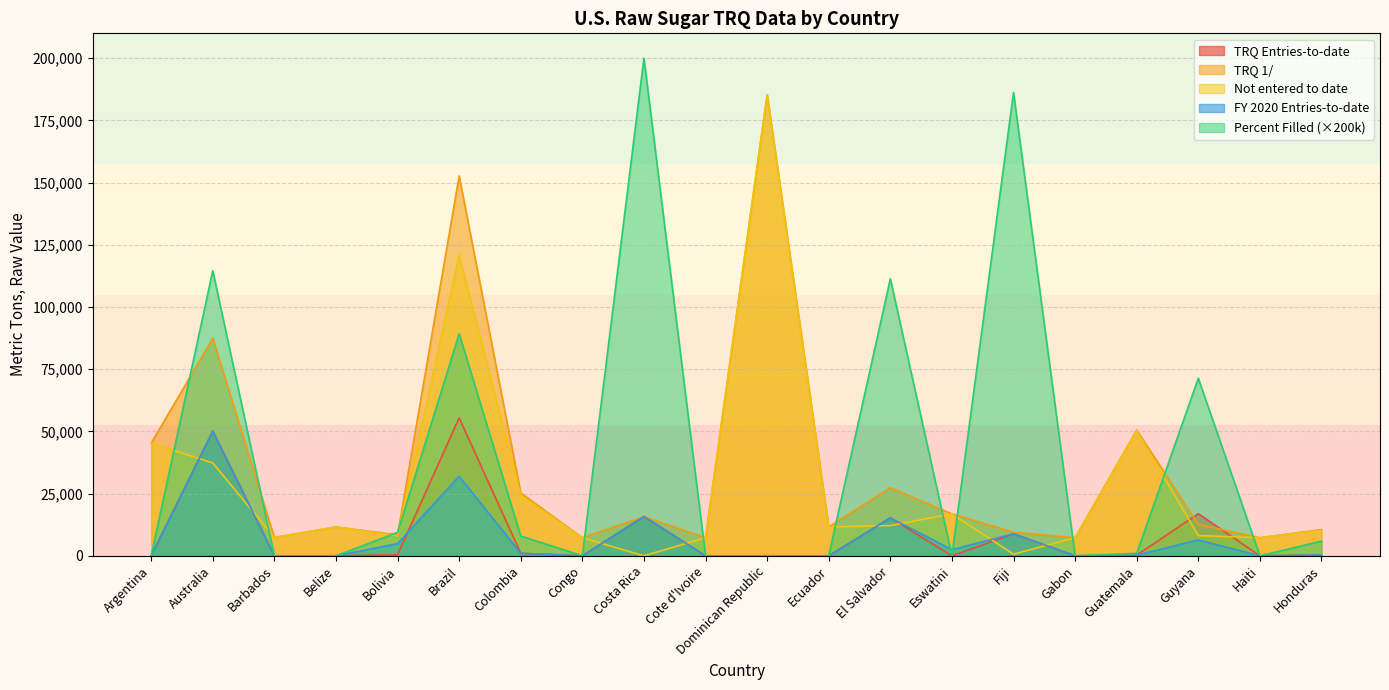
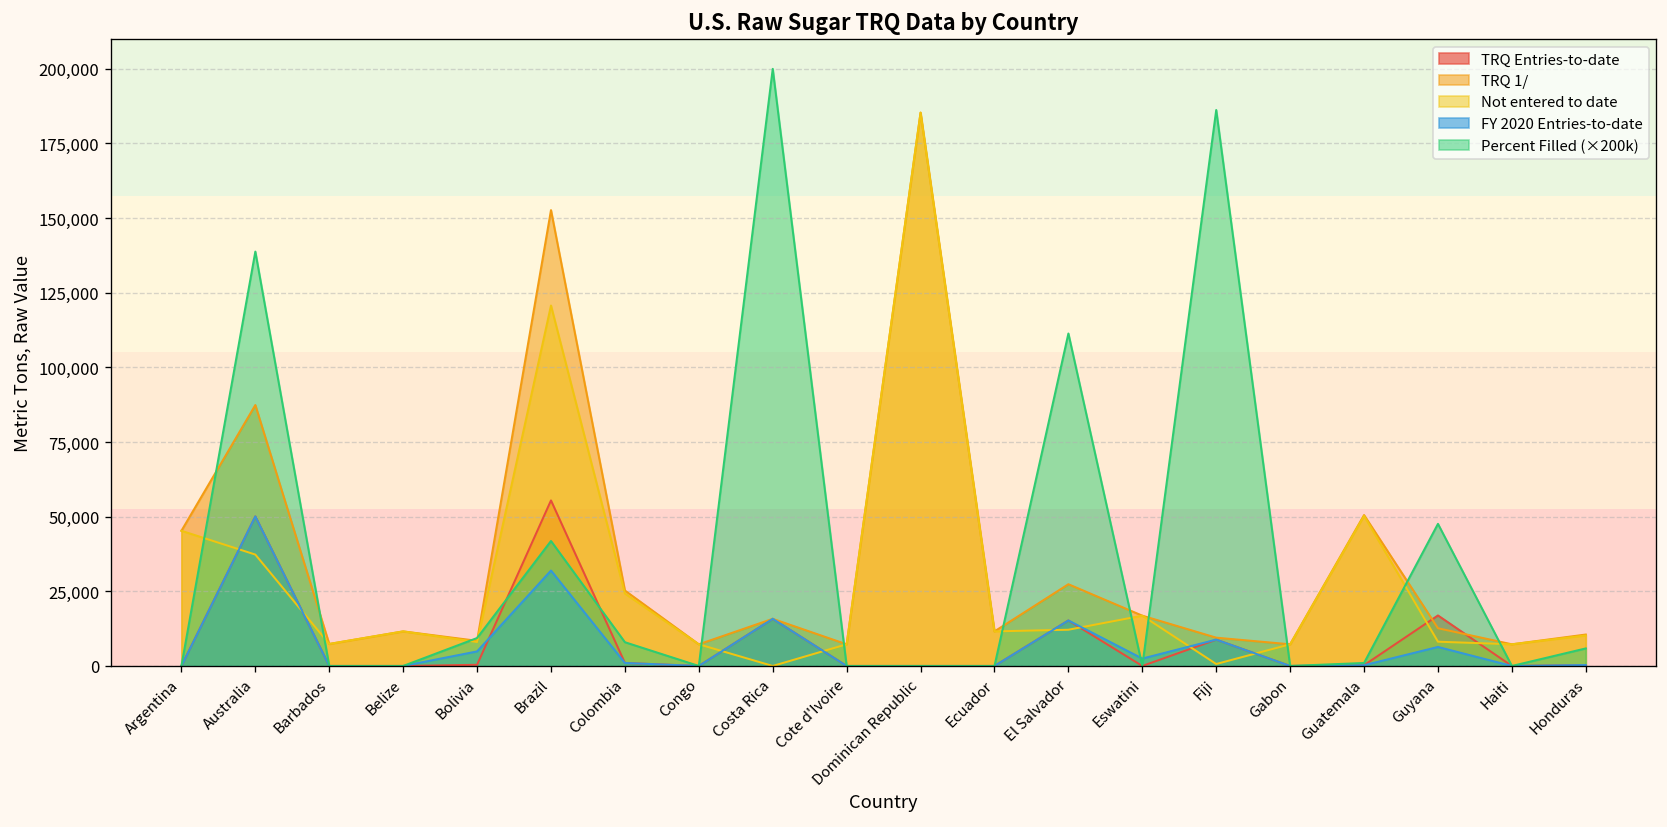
Percent Filled (×200k), Australia: 115,000 -> 139,000
Percent Filled (×200k), Brazil: 89,000 -> 42,000
Percent Filled (×200k), Guyana: 71,000 -> 48,000
